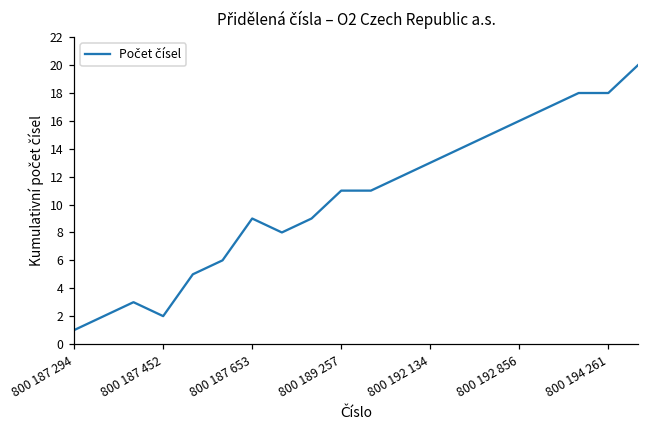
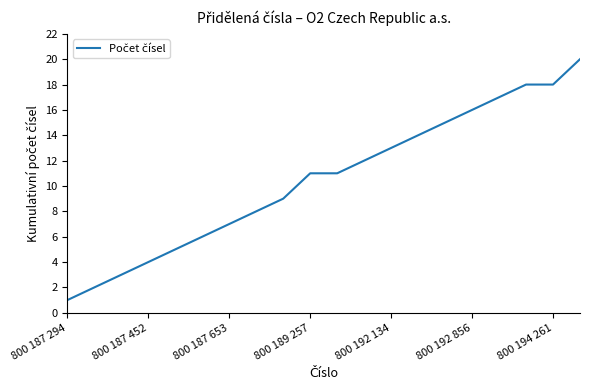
800 187 452: 2 -> 4
800 187 653: 9 -> 7
